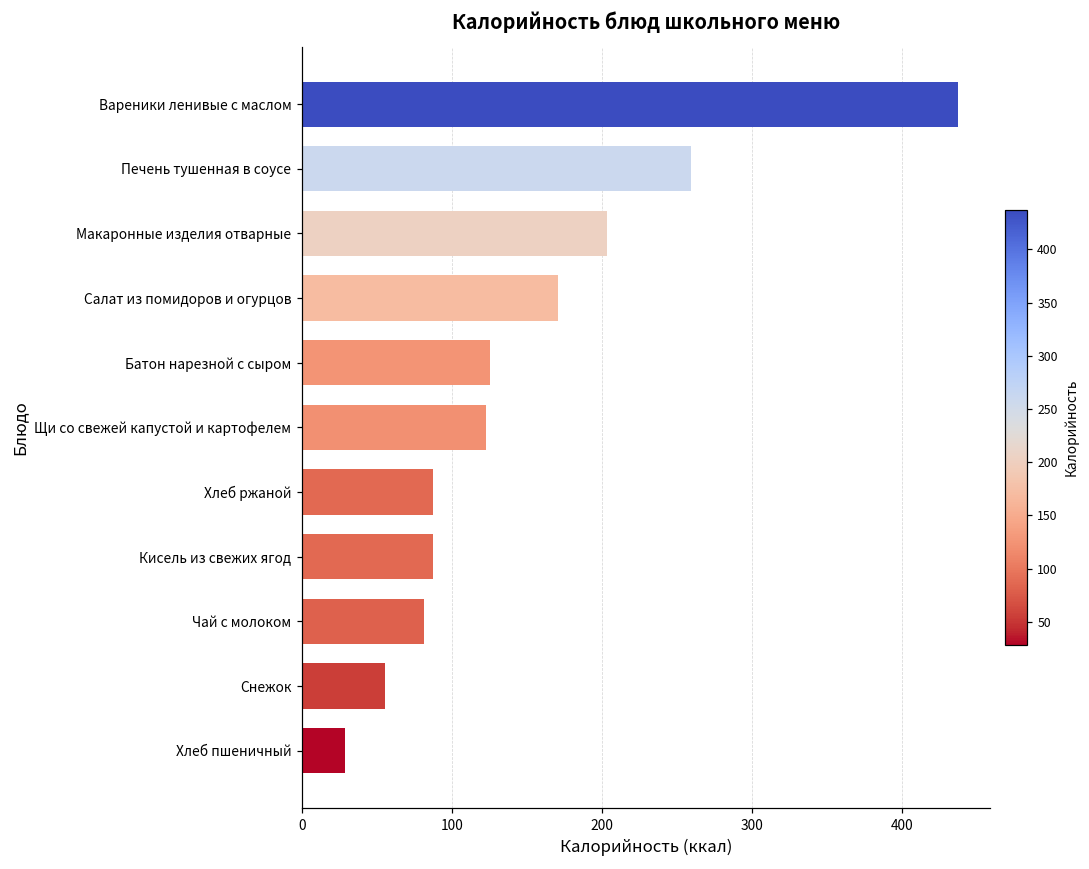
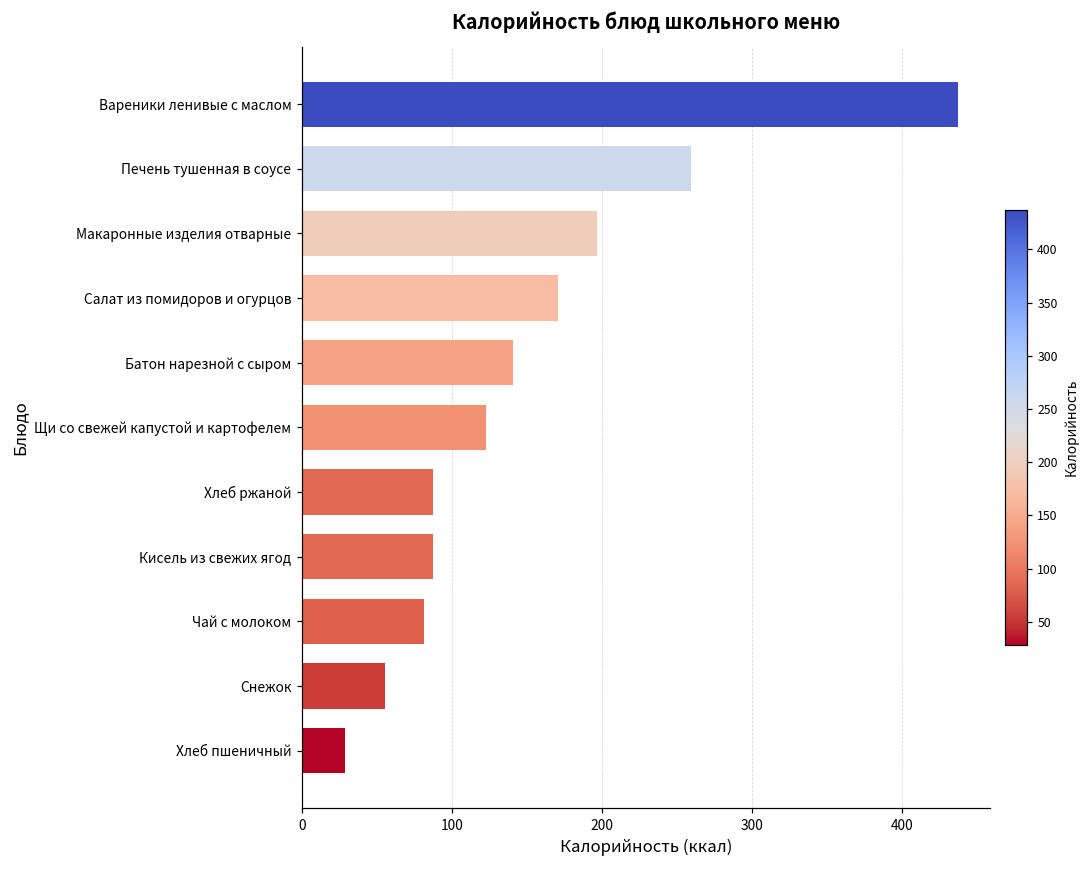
Макаронные изделия отварные: 203 -> 197
Батон нарезной с сыром: 126 -> 140
